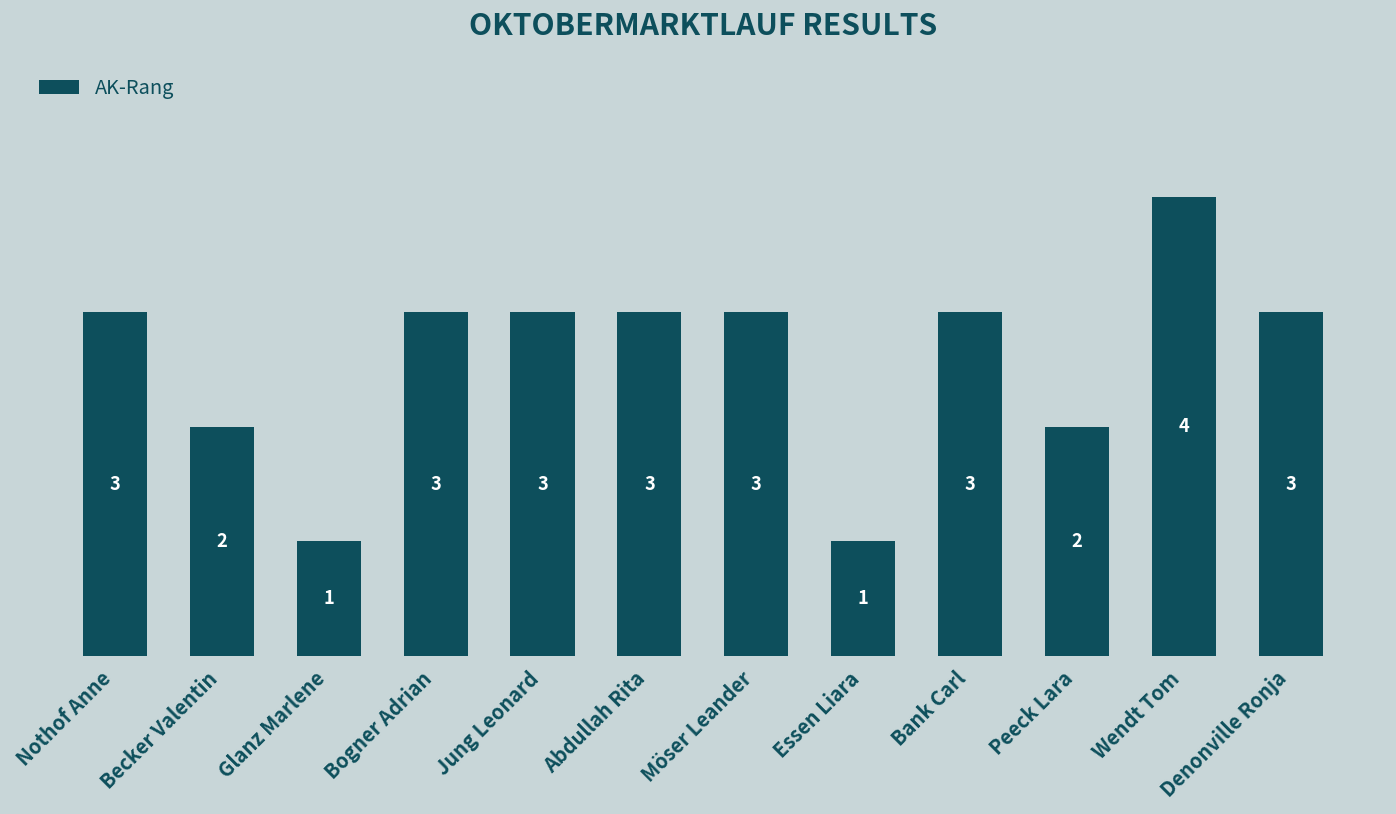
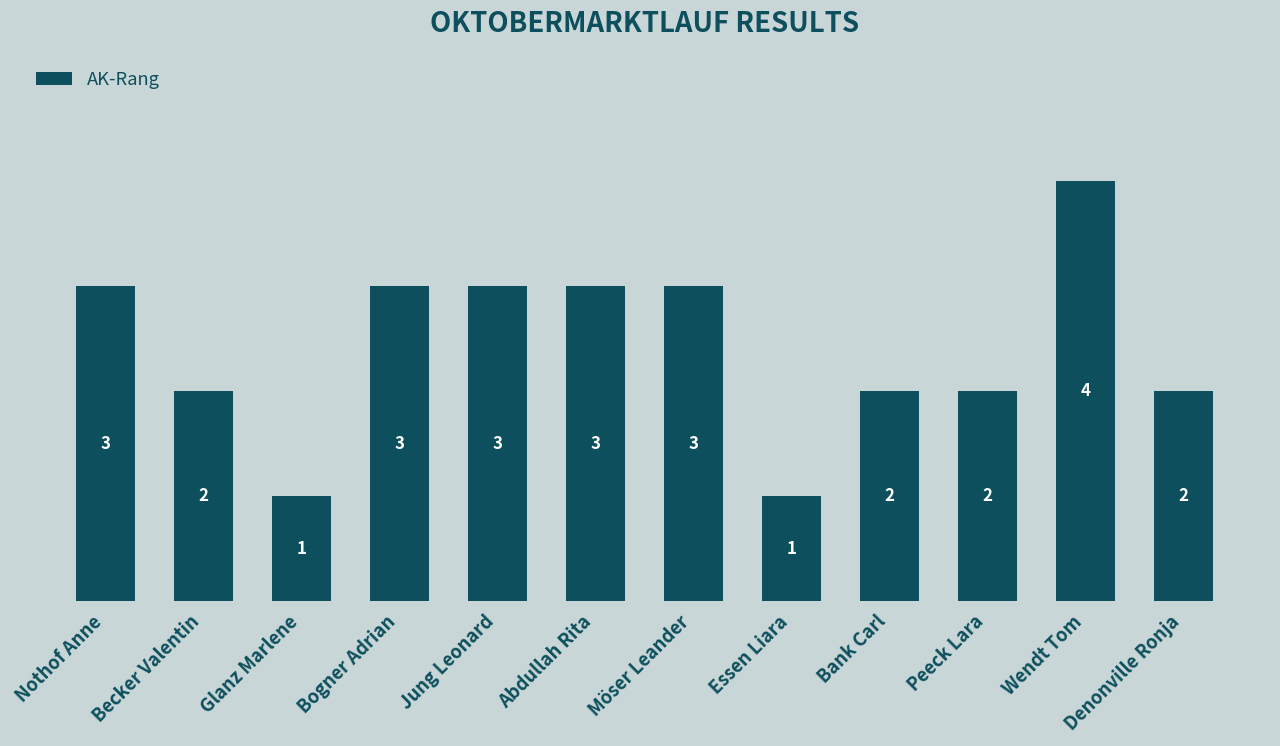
Bank Carl: 3 -> 2
Denonville Ronja: 3 -> 2
